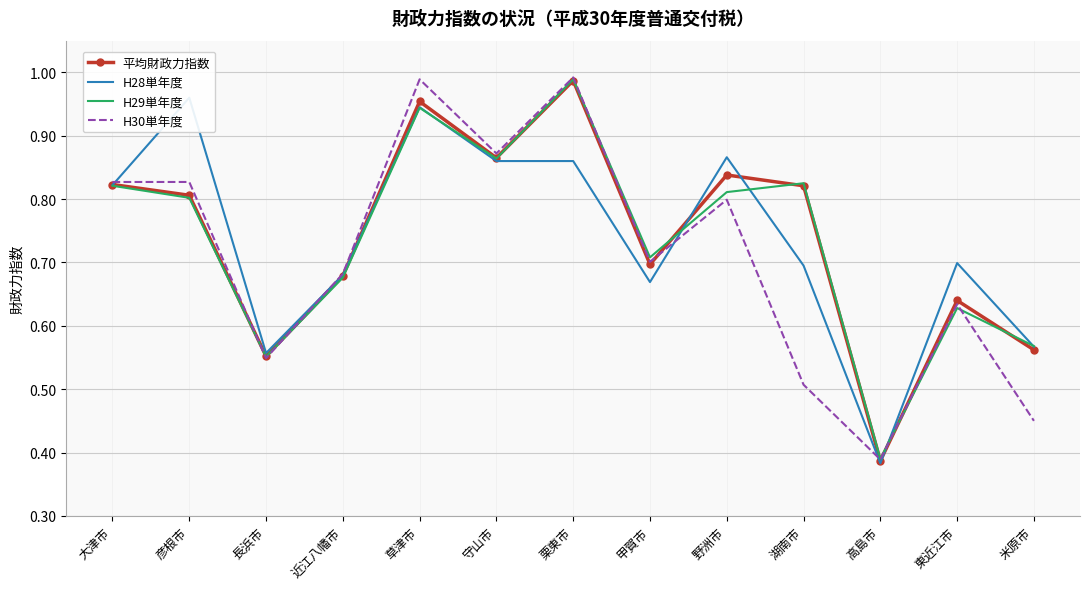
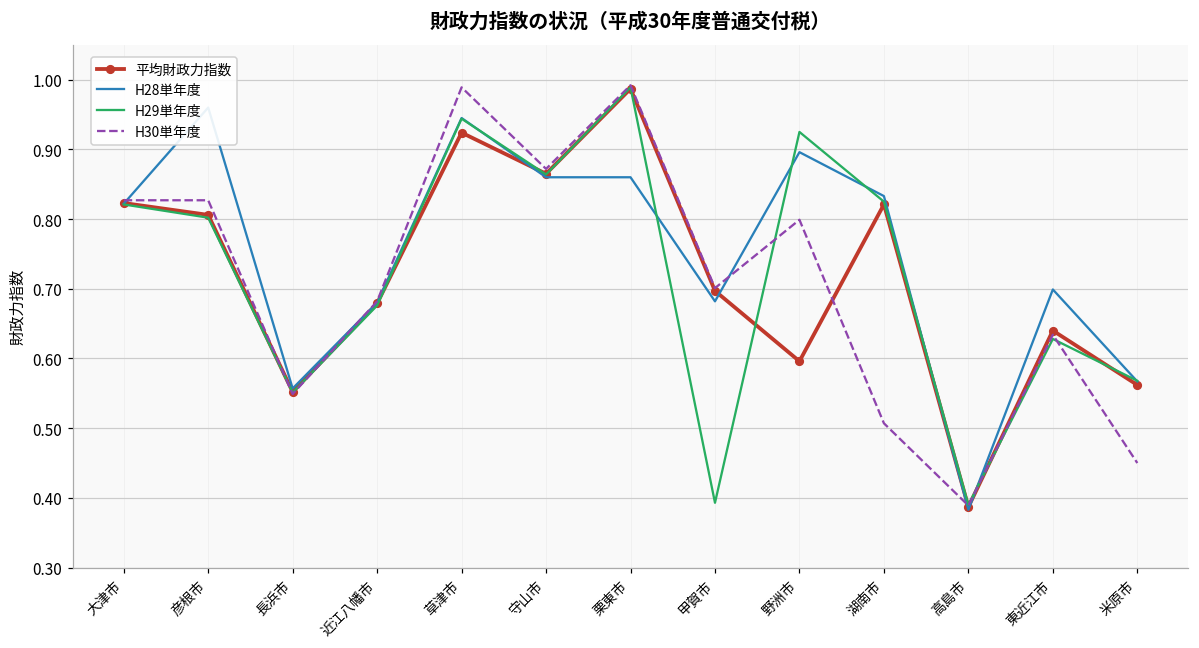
平均財政力指数, 草津市: 0.95 -> 0.92
H28単年度, 甲賀市: 0.67 -> 0.68
H29単年度, 甲賀市: 0.71 -> 0.39
平均財政力指数, 野洲市: 0.84 -> 0.60
H28単年度, 野洲市: 0.87 -> 0.90
H29単年度, 野洲市: 0.81 -> 0.93
H28単年度, 湖南市: 0.70 -> 0.83
